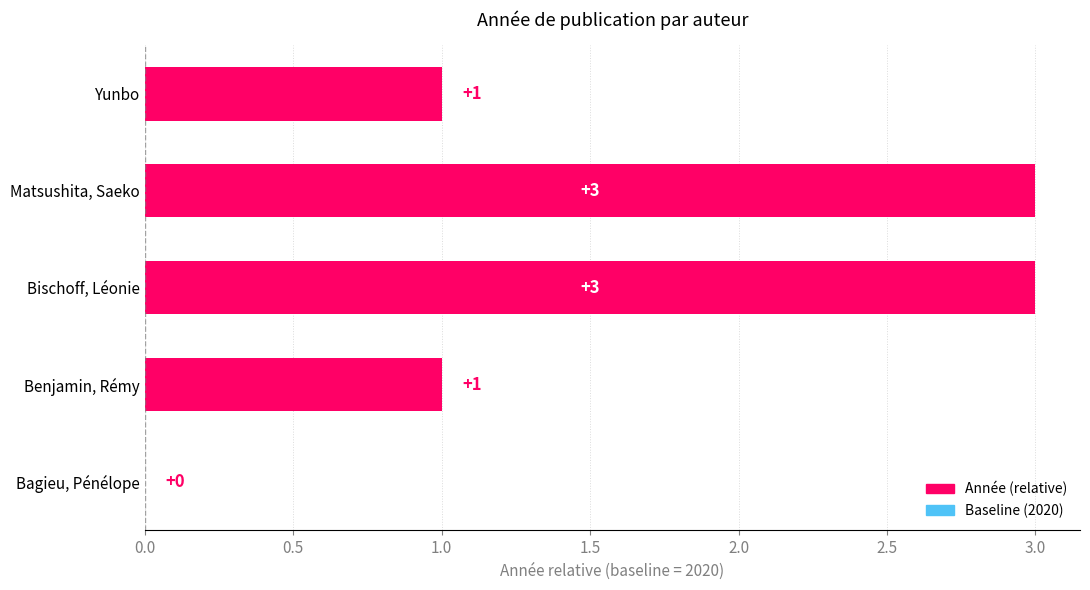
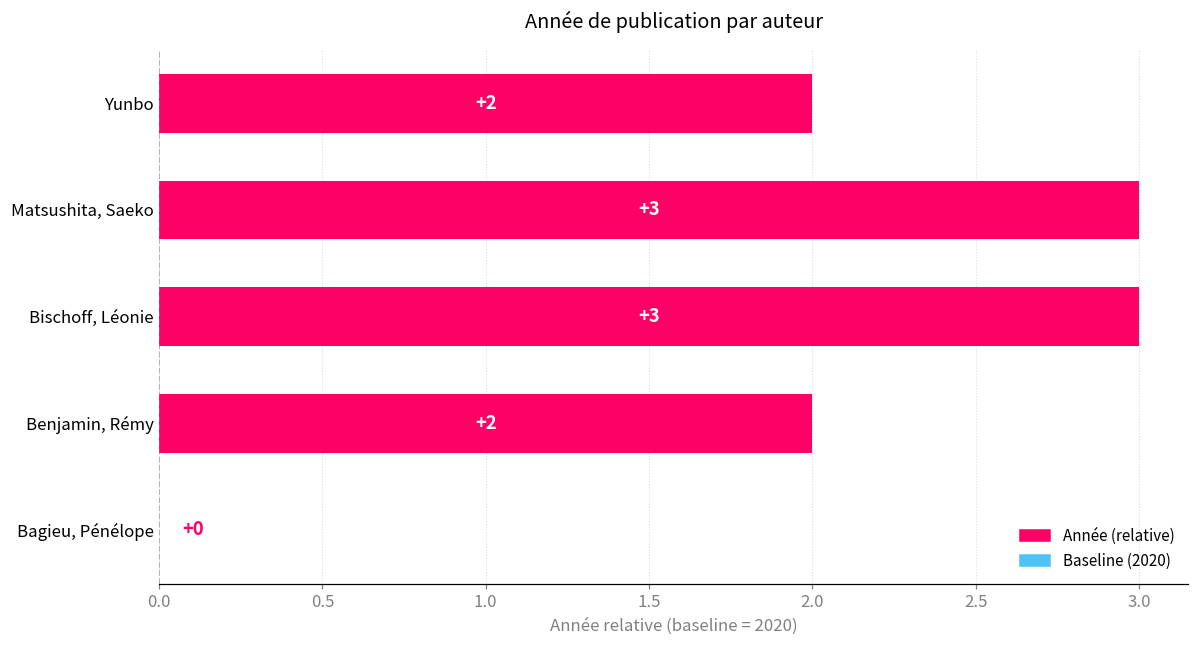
Yunbo: +1 -> +2
Benjamin, Rémy: +1 -> +2
